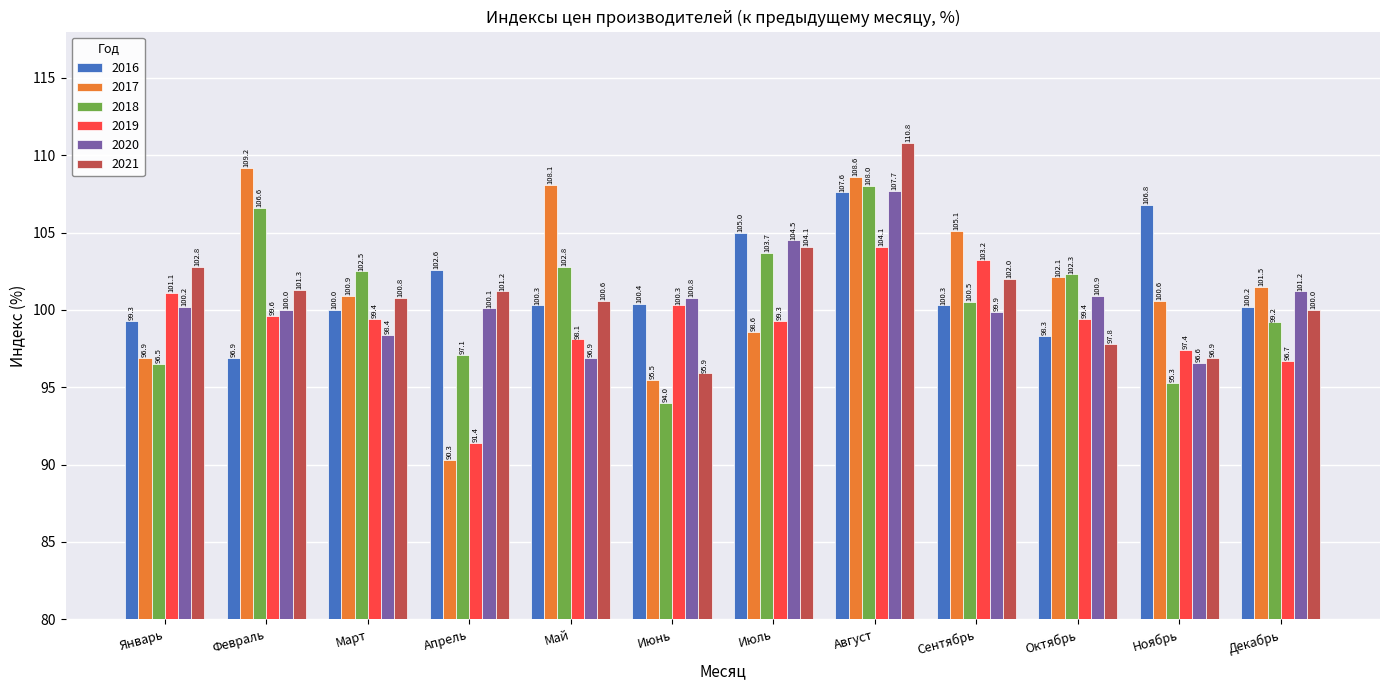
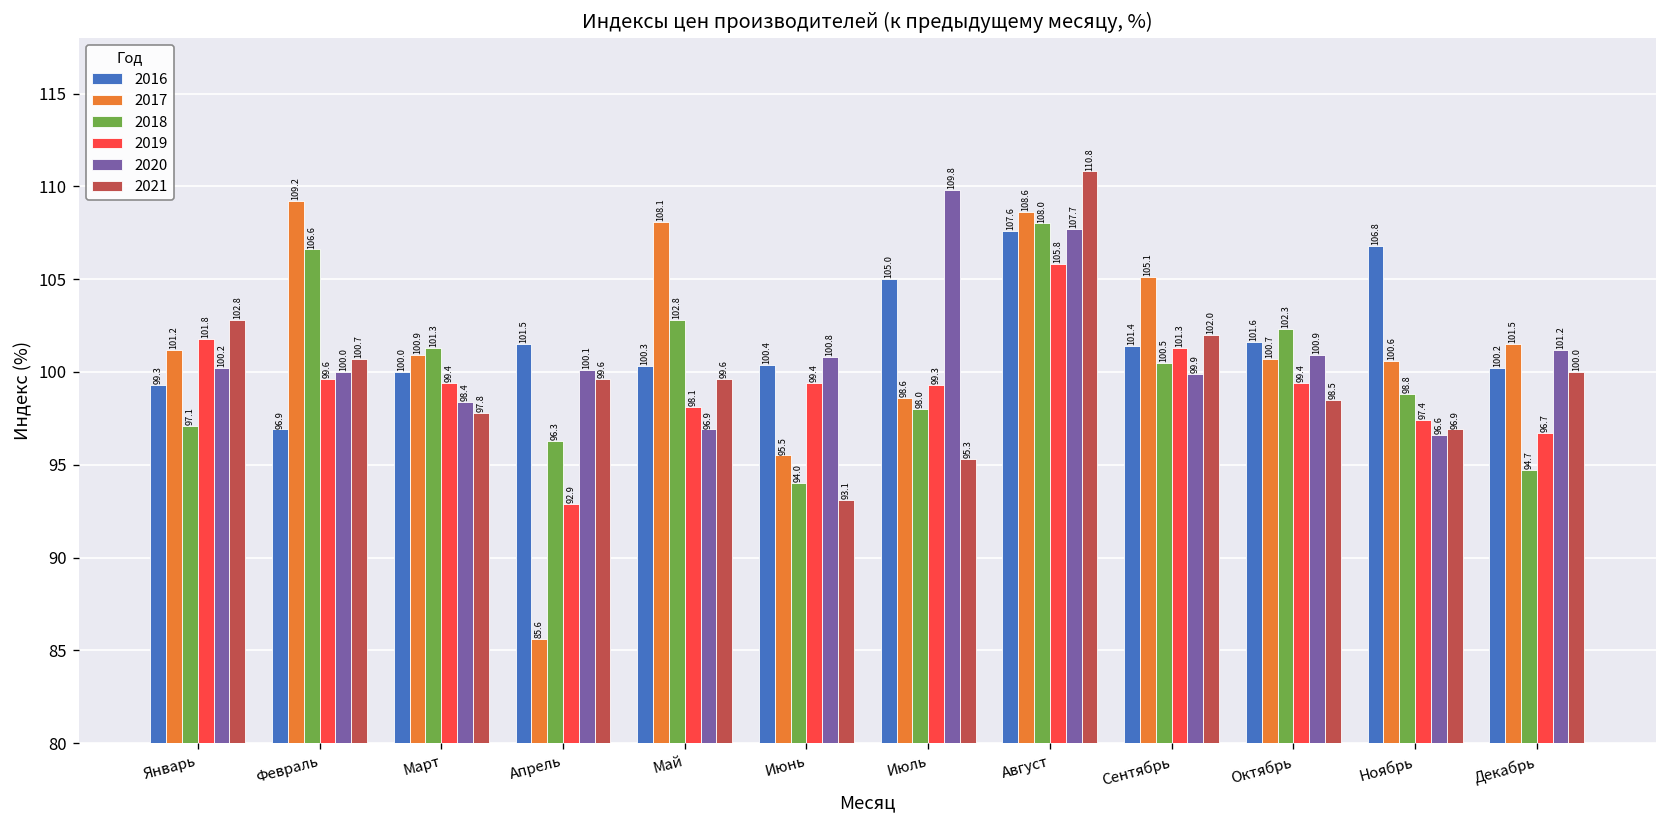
2017, Январь: 96.9 -> 101.2
2018, Январь: 96.5 -> 97.1
2019, Январь: 101.1 -> 101.8
2021, Февраль: 101.3 -> 100.7
2018, Март: 102.5 -> 101.3
2021, Март: 100.8 -> 97.8
2016, Апрель: 102.6 -> 101.5
2017, Апрель: 90.3 -> 85.6
2018, Апрель: 97.1 -> 96.3
2019, Апрель: 91.4 -> 92.9
2021, Апрель: 101.2 -> 99.6
2021, Май: 100.6 -> 99.6
2019, Июнь: 100.3 -> 99.4
2021, Июнь: 95.9 -> 93.1
2018, Июль: 103.7 -> 98.0
2020, Июль: 104.5 -> 109.8
2021, Июль: 104.1 -> 95.3
2019, Август: 104.1 -> 105.8
2016, Сентябрь: 100.3 -> 101.4
2019, Сентябрь: 103.2 -> 101.3
2016, Октябрь: 98.3 -> 101.6
2017, Октябрь: 102.1 -> 100.7
2021, Октябрь: 97.8 -> 98.5
2018, Ноябрь: 95.3 -> 98.8
2018, Декабрь: 99.2 -> 94.7
